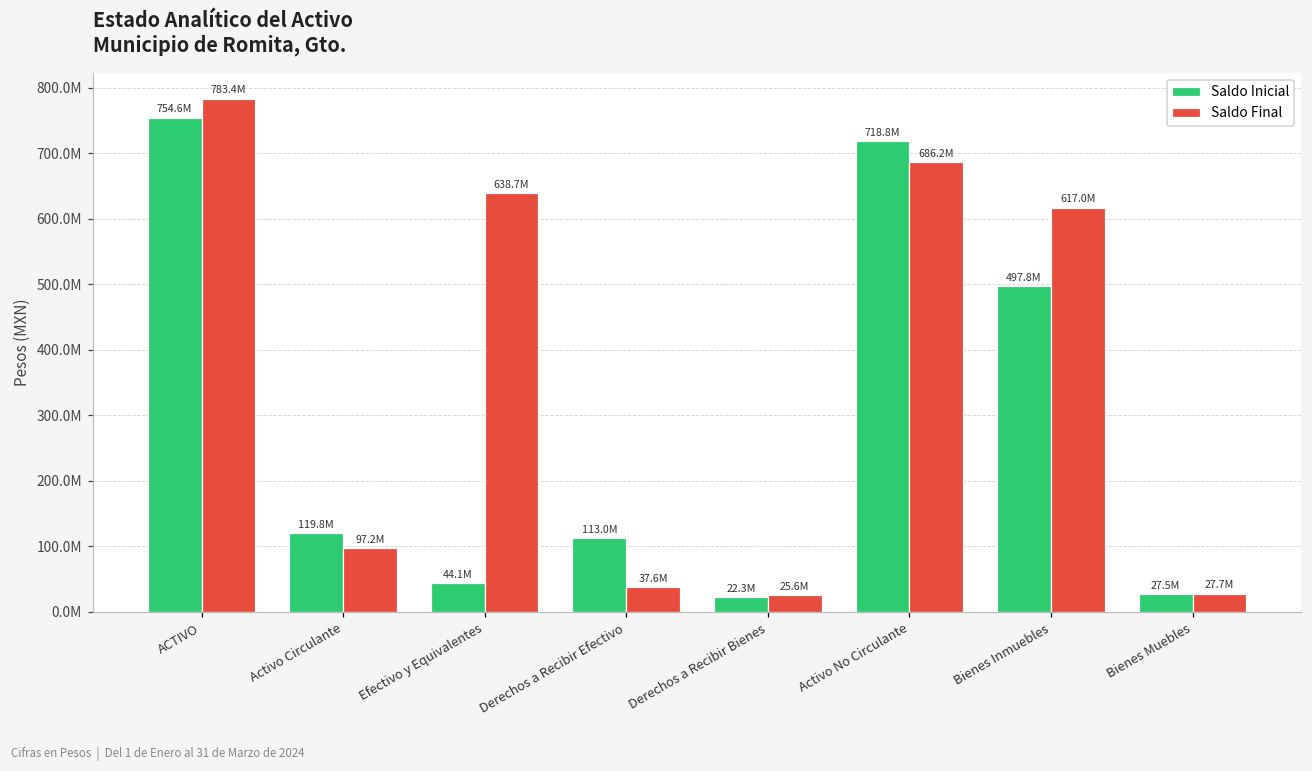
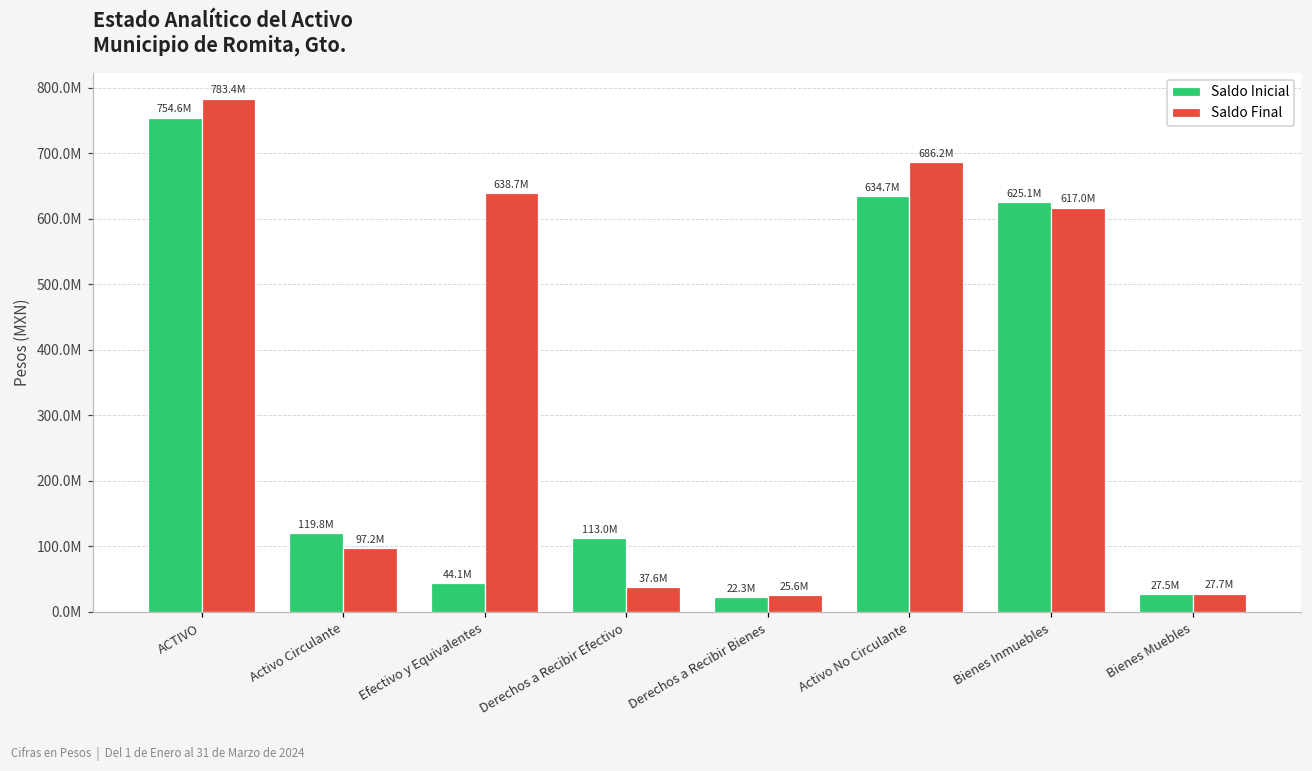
Saldo Inicial, Activo No Circulante: 718.8M -> 634.7M
Saldo Inicial, Bienes Inmuebles: 497.8M -> 625.1M
